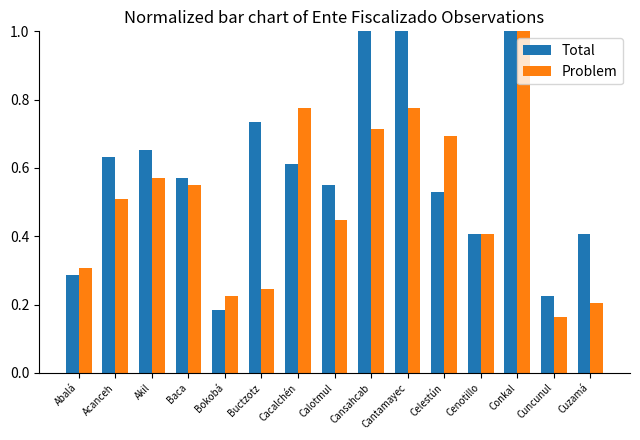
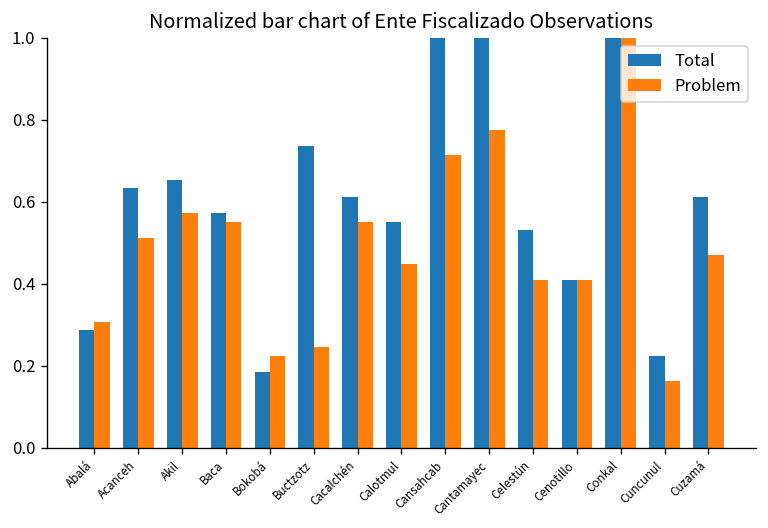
Problem, Cacalchén: 0.78 -> 0.55
Problem, Celestún: 0.69 -> 0.41
Total, Cuzamá: 0.41 -> 0.61
Problem, Cuzamá: 0.20 -> 0.47
